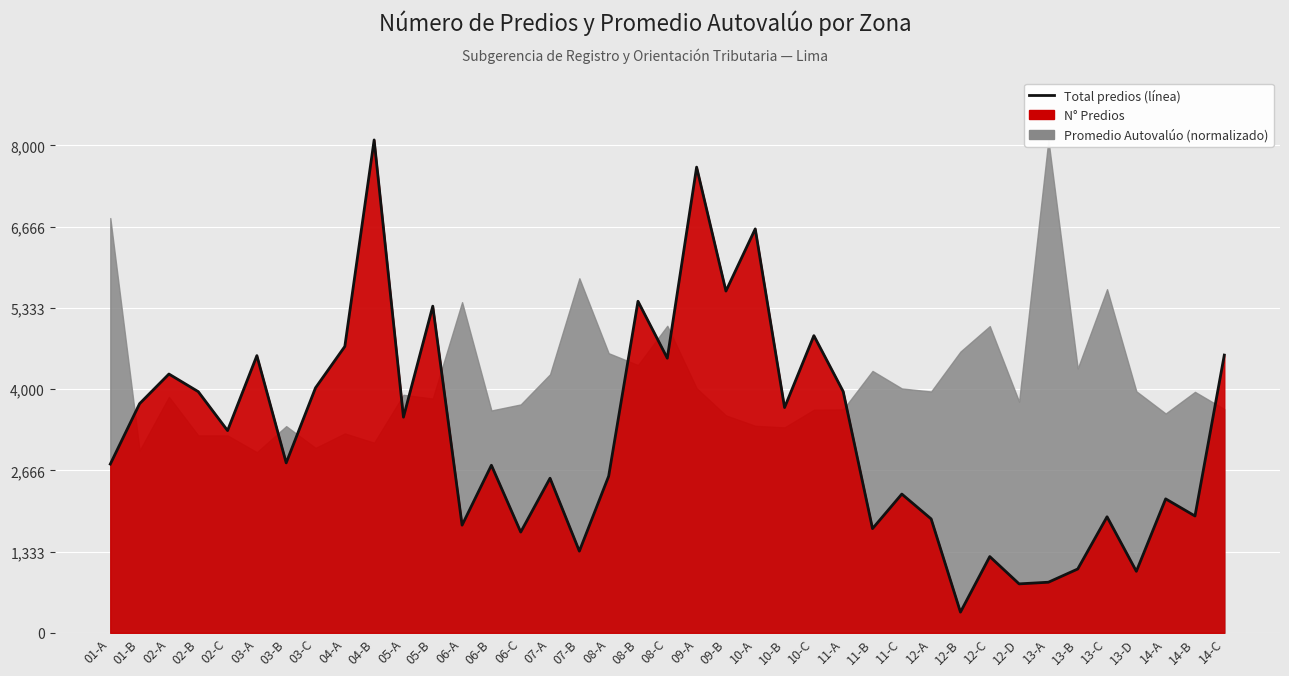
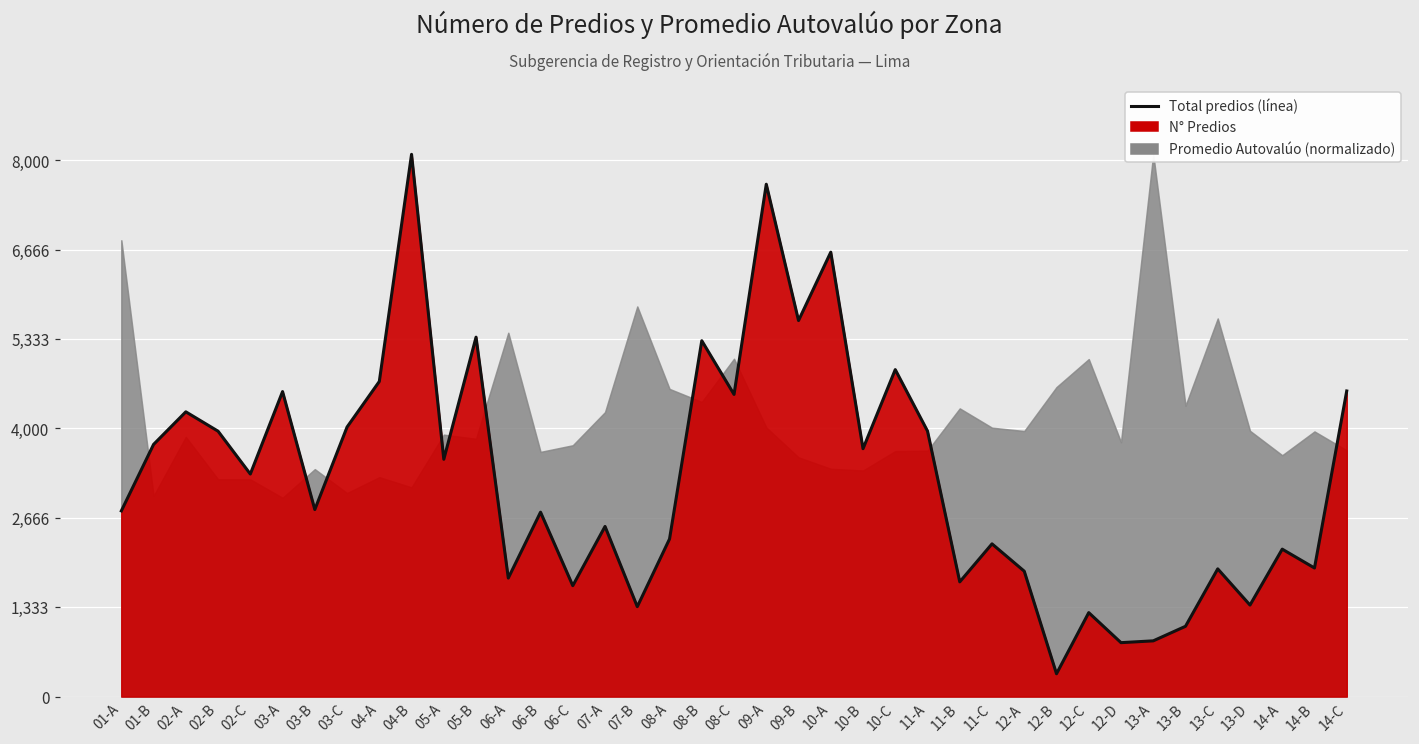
N° Predios, 08-A: 2,600 -> 2,400
N° Predios, 08-B: 5,400 -> 5,300
N° Predios, 13-D: 1,000 -> 1,400
